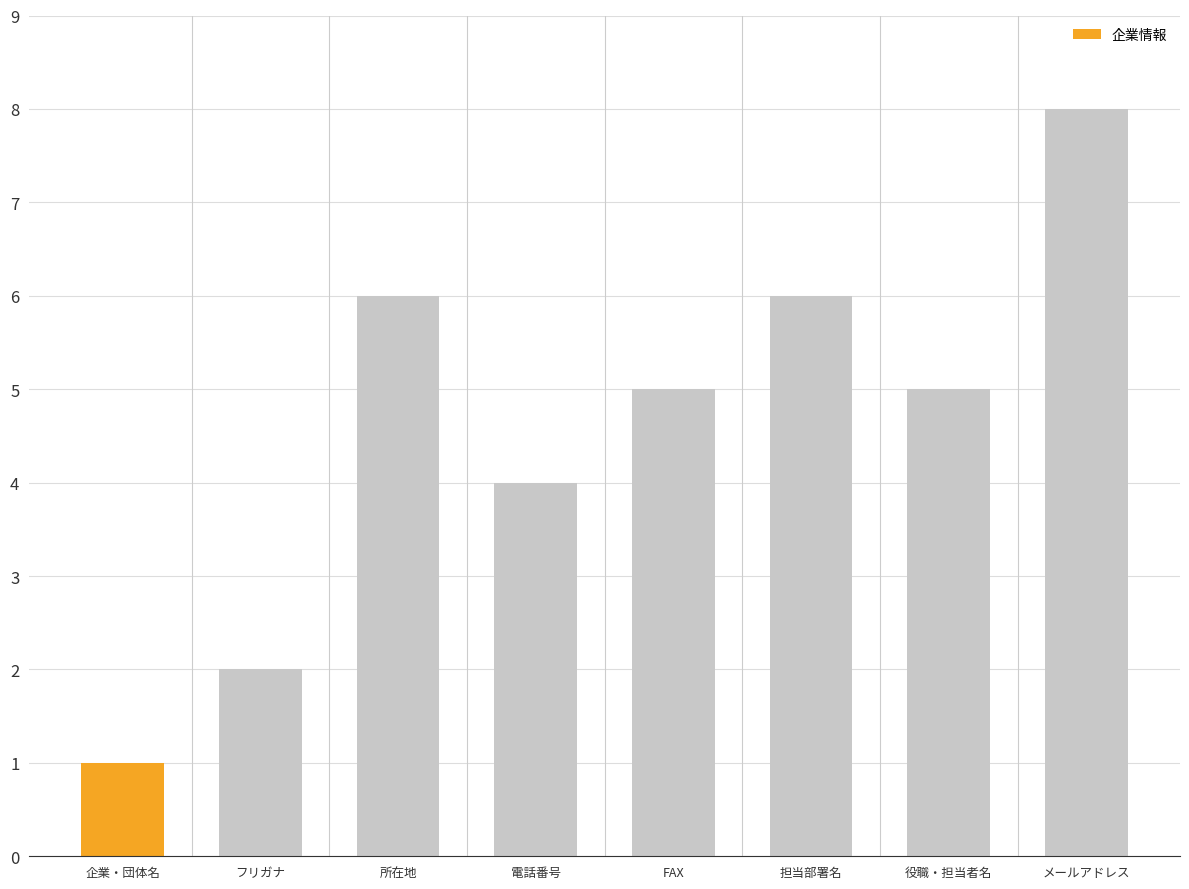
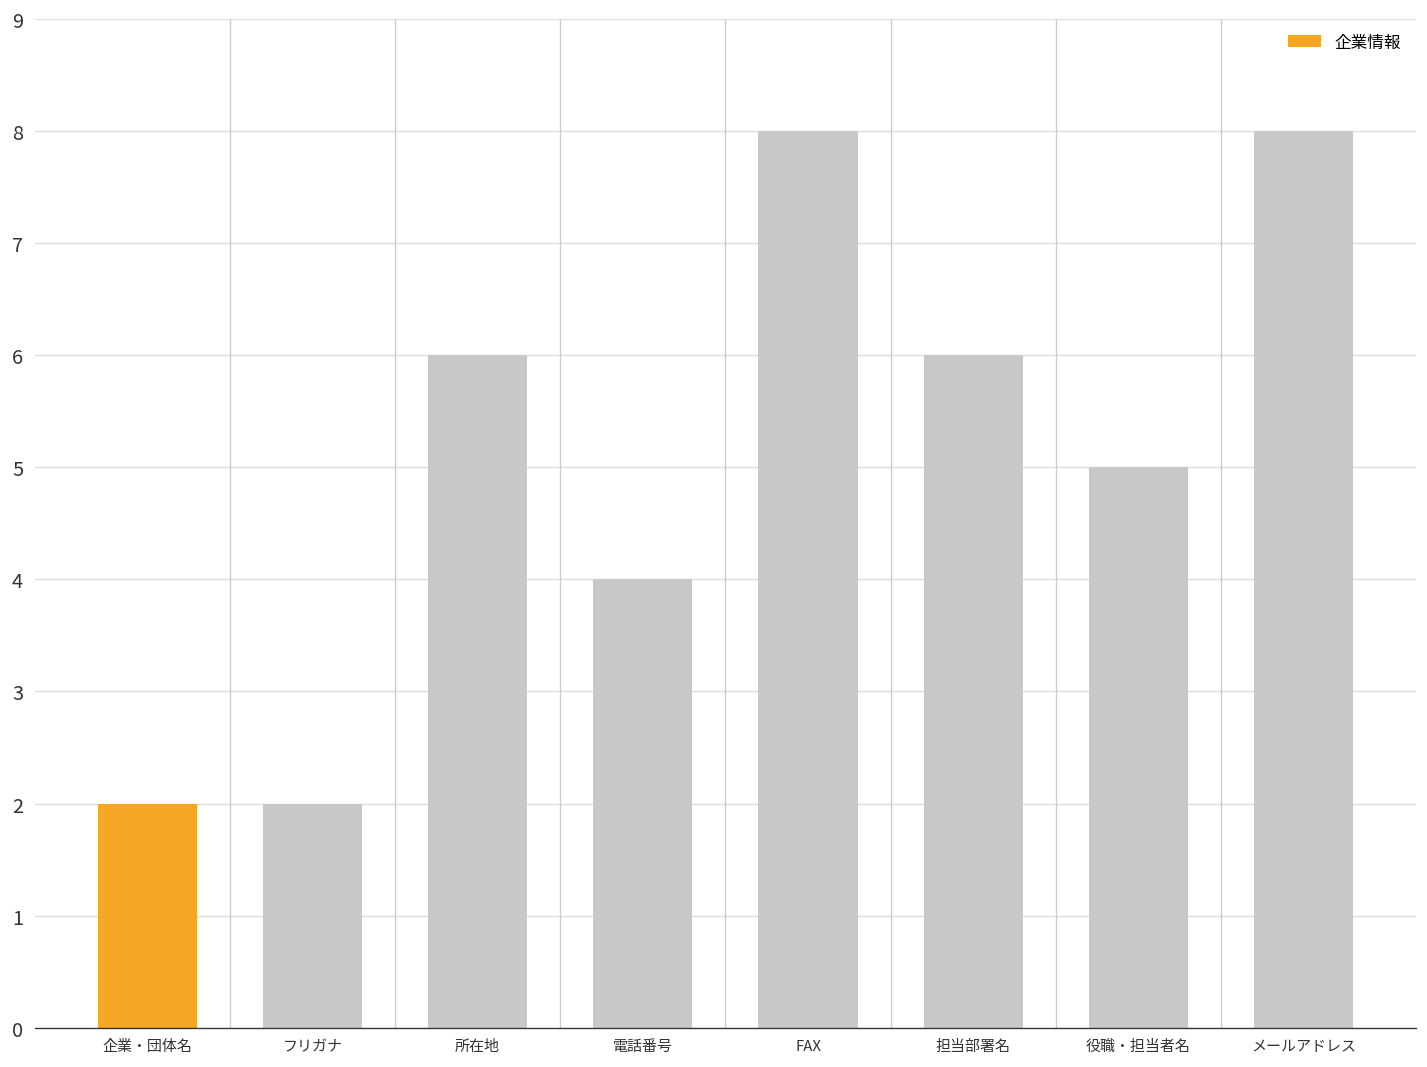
企業・団体名: 1 -> 2
FAX: 5 -> 8
